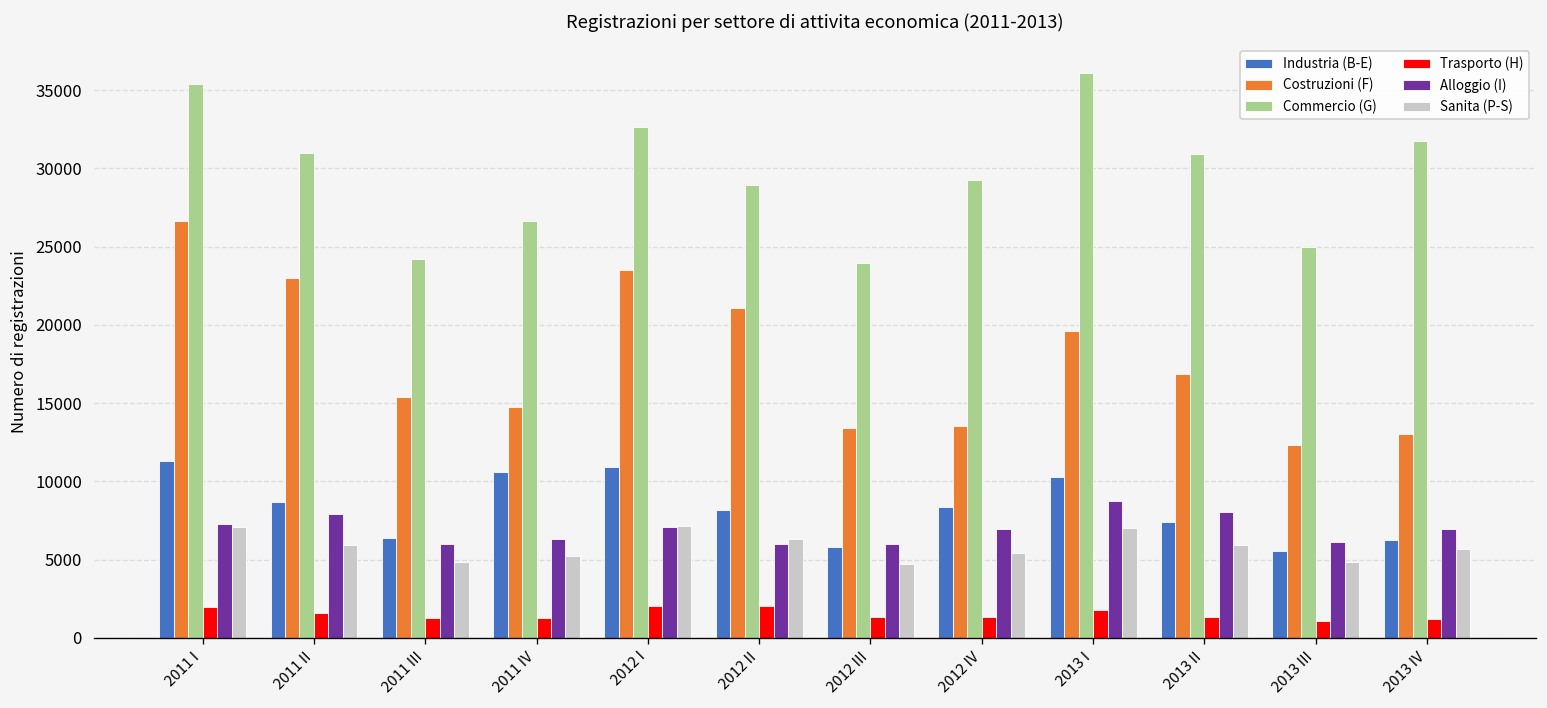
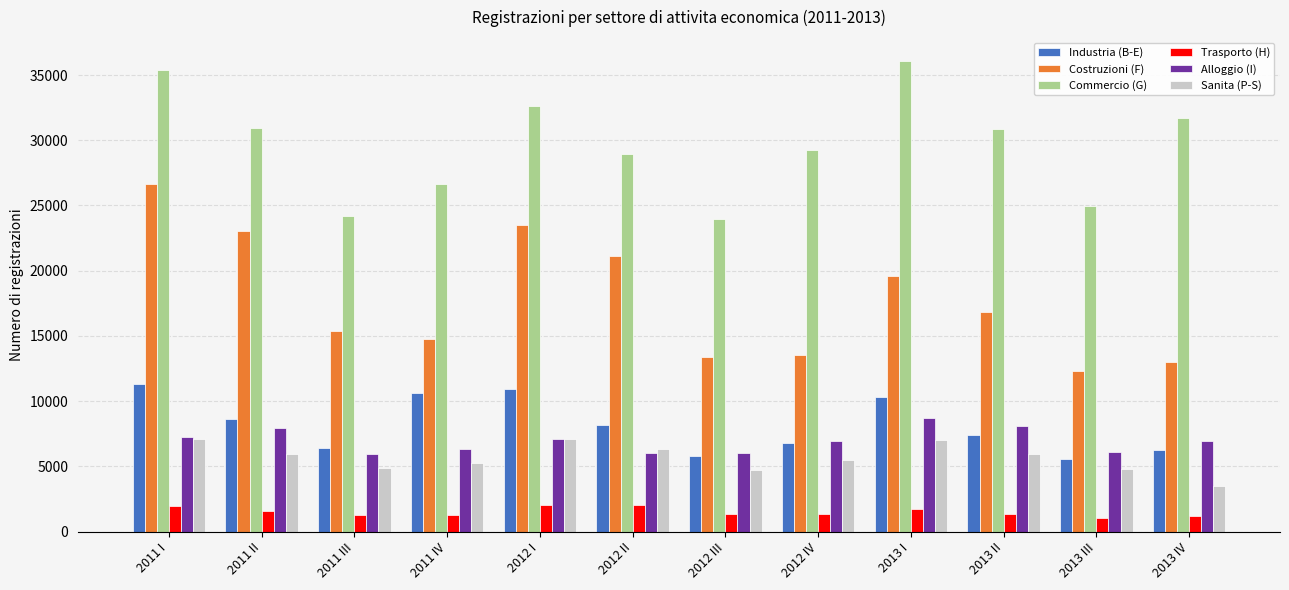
Industria (B-E), 2012 IV: 8400 -> 6800
Sanita (P-S), 2013 IV: 5700 -> 3500
